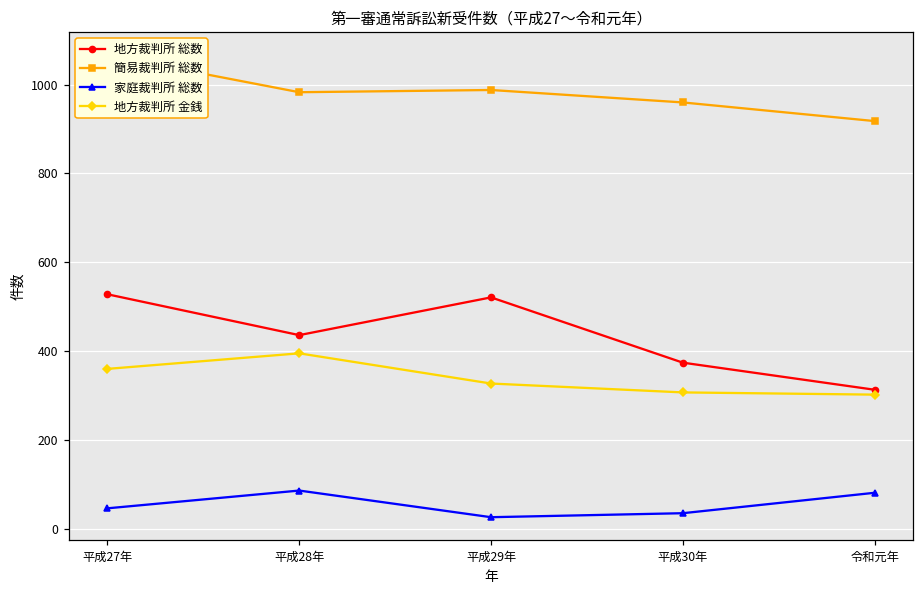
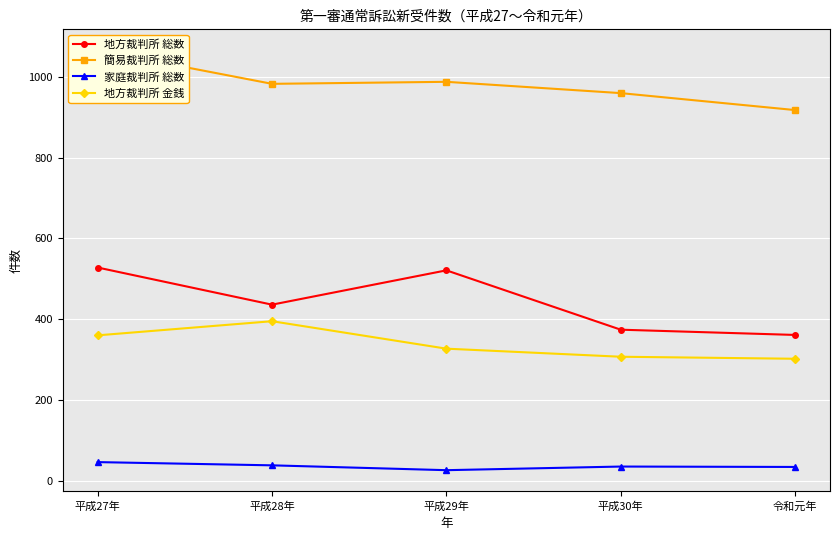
家庭裁判所 総数, 平成28年: 90 -> 40
地方裁判所 総数, 令和元年: 310 -> 360
家庭裁判所 総数, 令和元年: 80 -> 30
